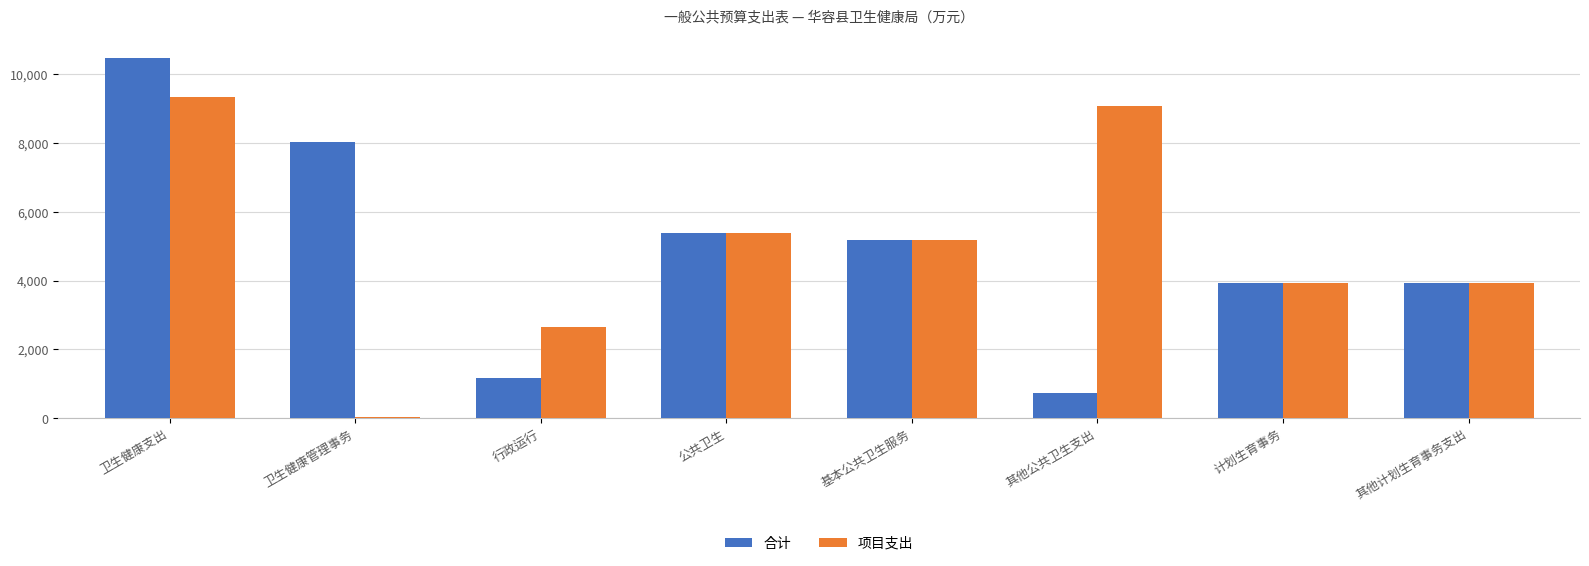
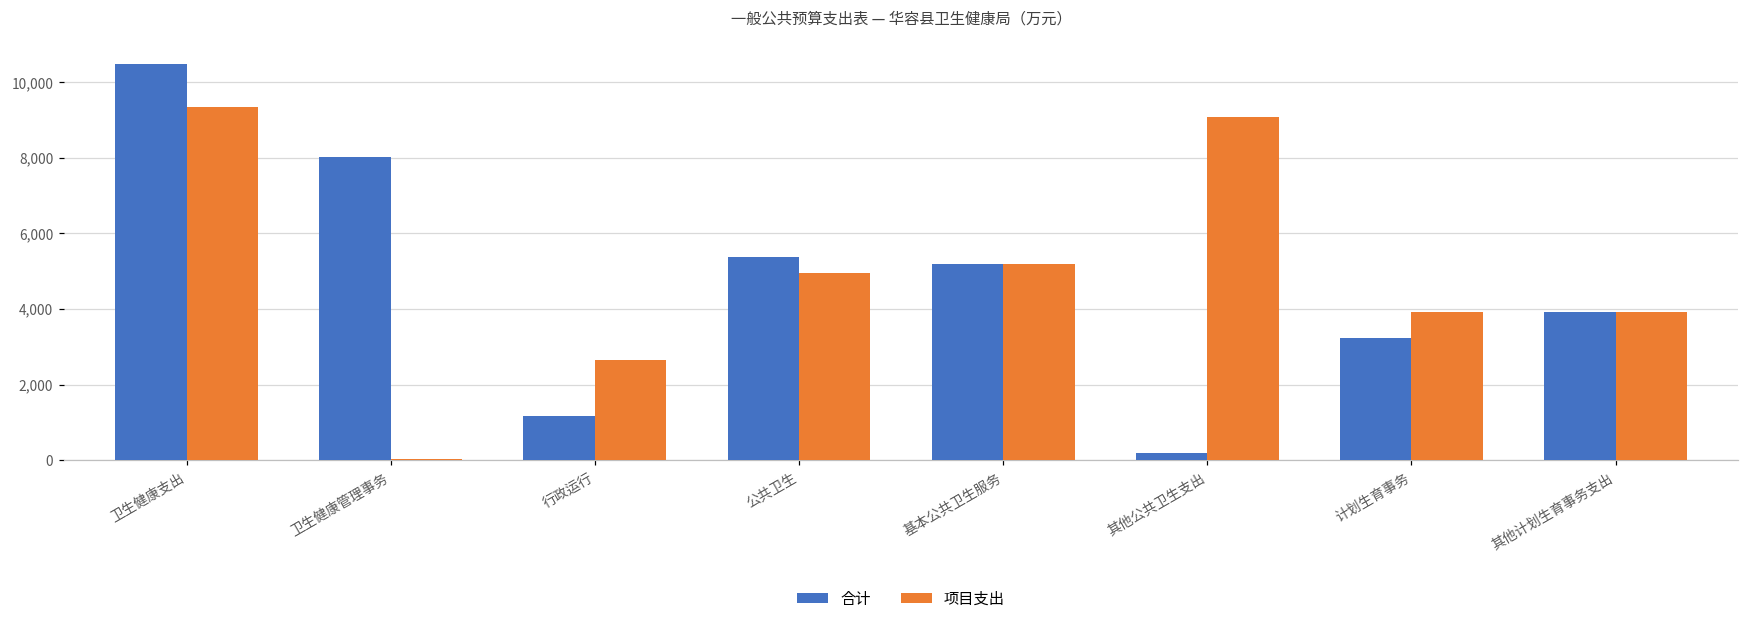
项目支出, 公共卫生: 5,400 -> 5,000
合计, 其他公共卫生支出: 700 -> 200
合计, 计划生育事务: 3,900 -> 3,200
